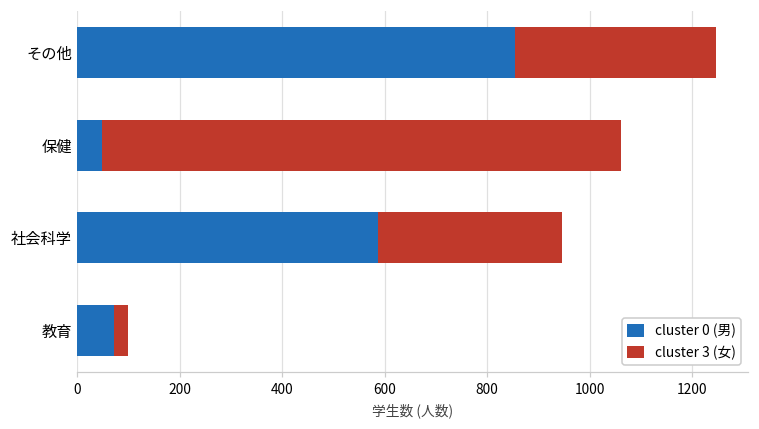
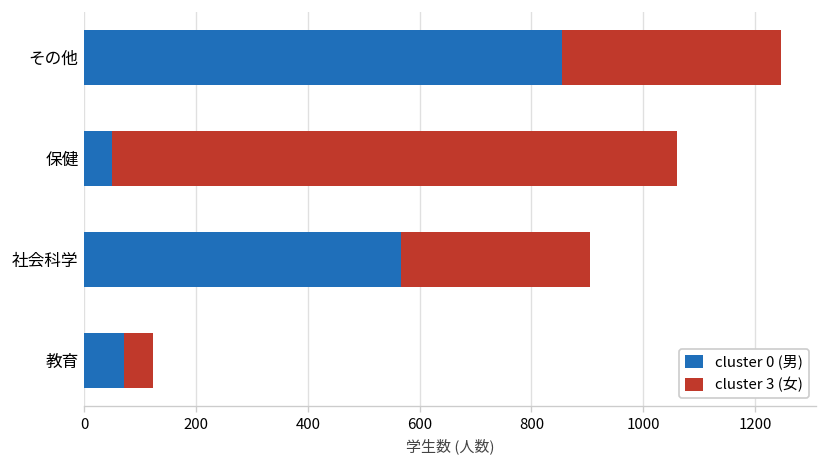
cluster 0 (男), 社会科学: 590 -> 570
cluster 3 (女), 社会科学: 360 -> 340
cluster 3 (女), 教育: 30 -> 50
